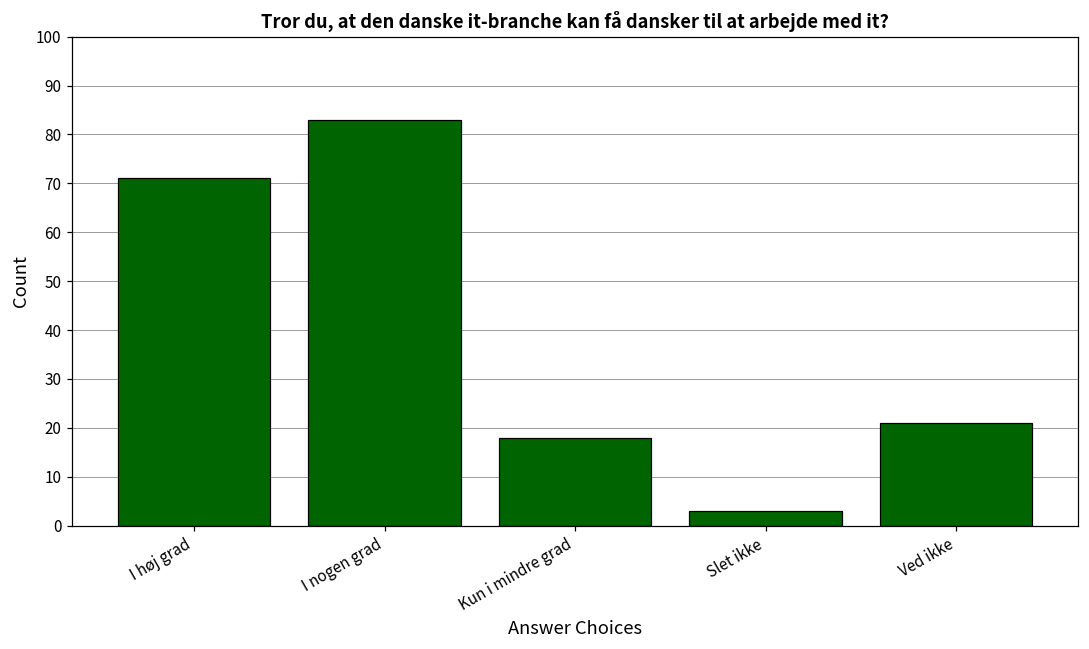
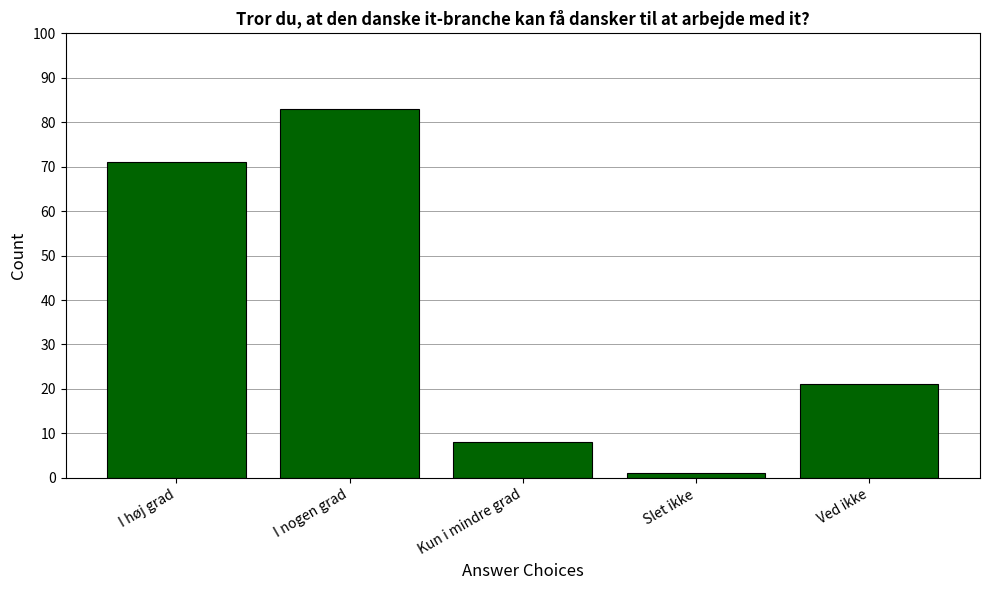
Kun i mindre grad: 18 -> 8
Slet ikke: 3 -> 1
